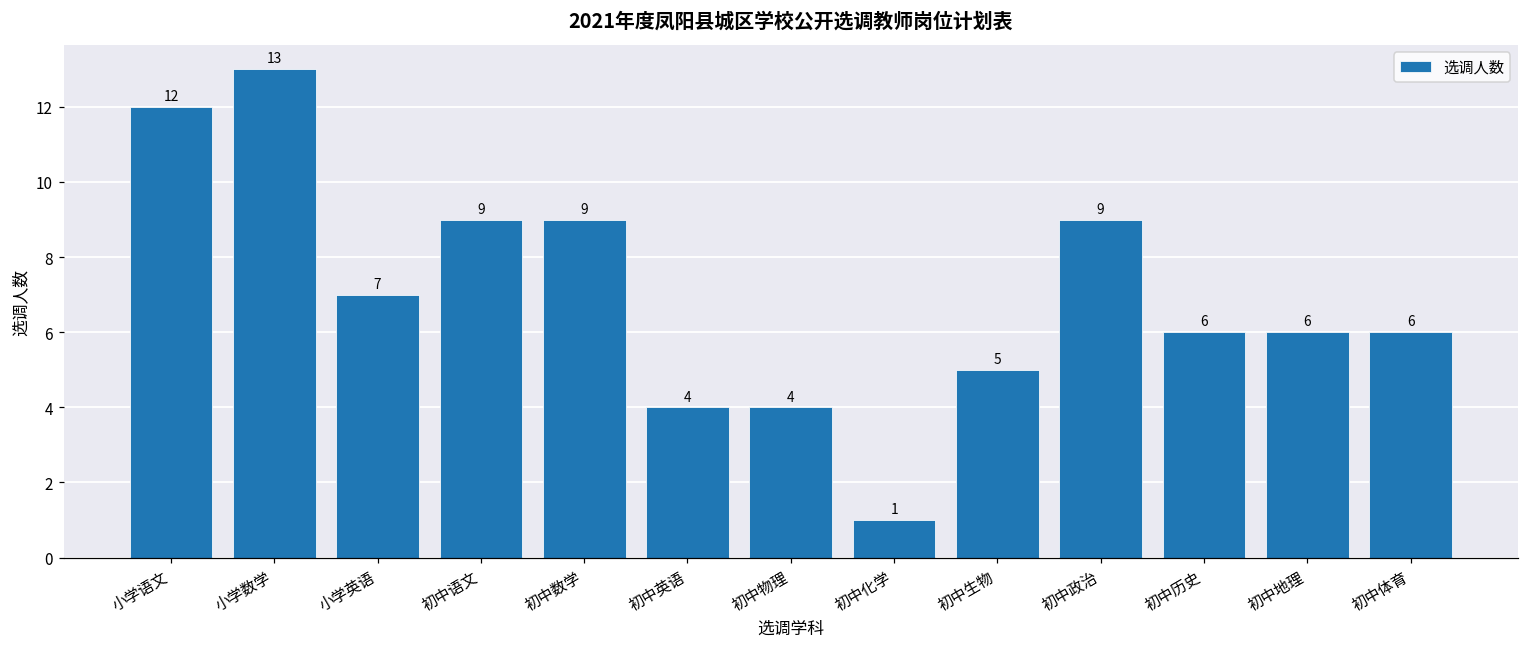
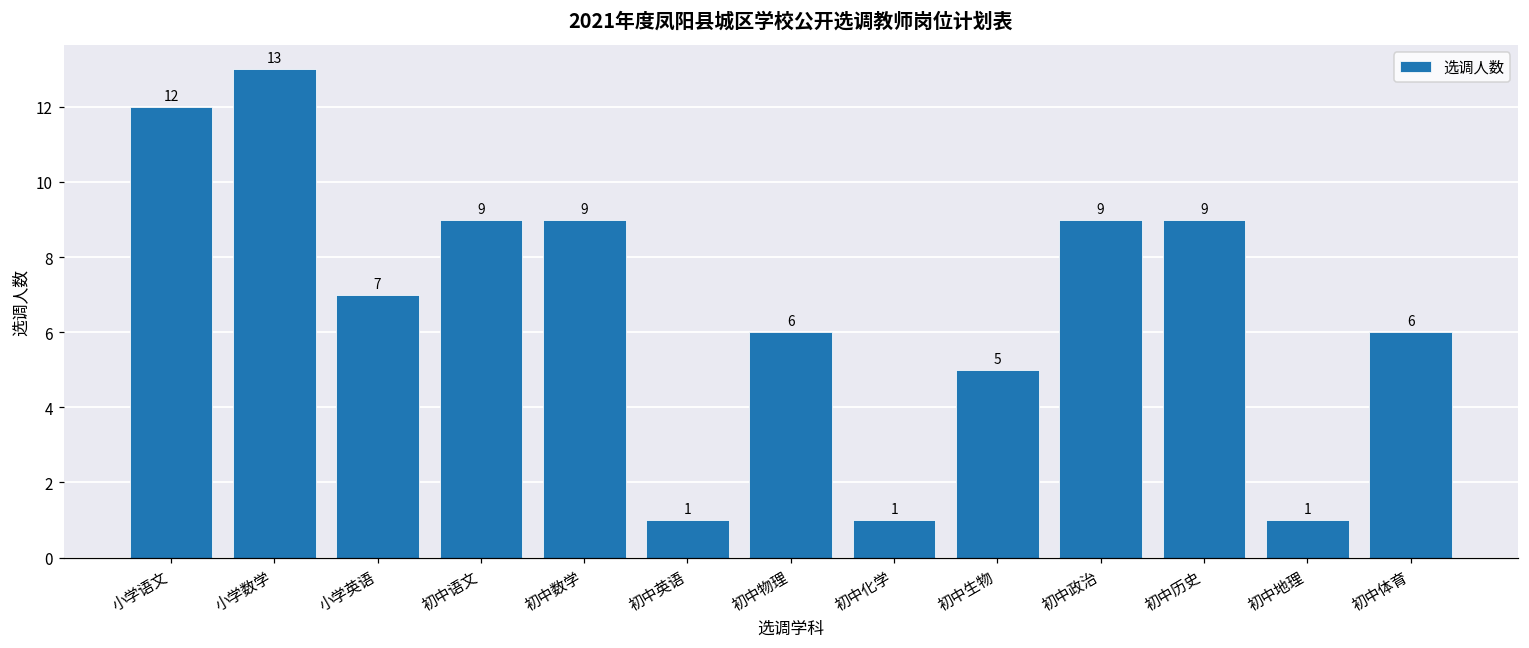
初中英语: 4 -> 1
初中物理: 4 -> 6
初中历史: 6 -> 9
初中地理: 6 -> 1
